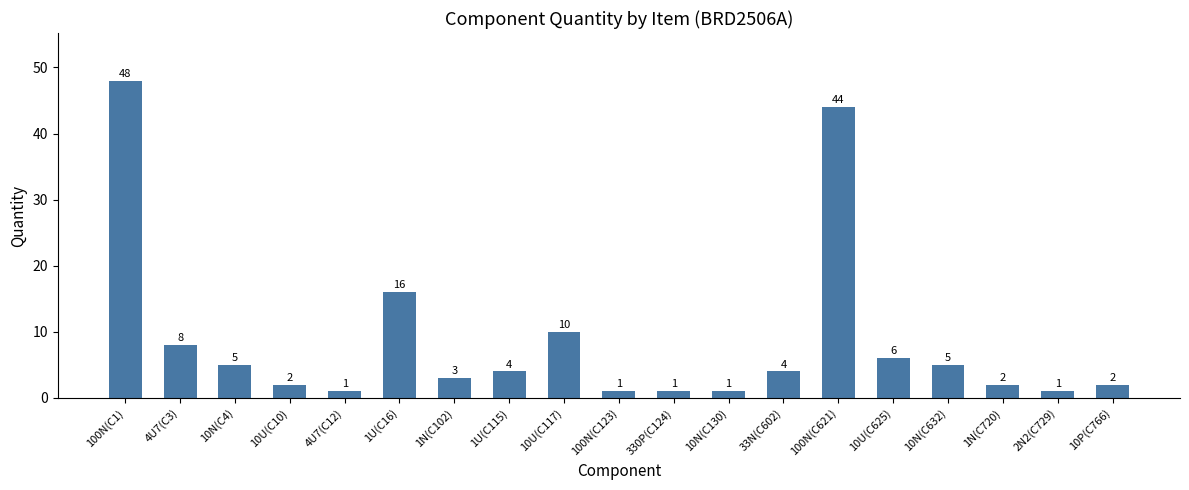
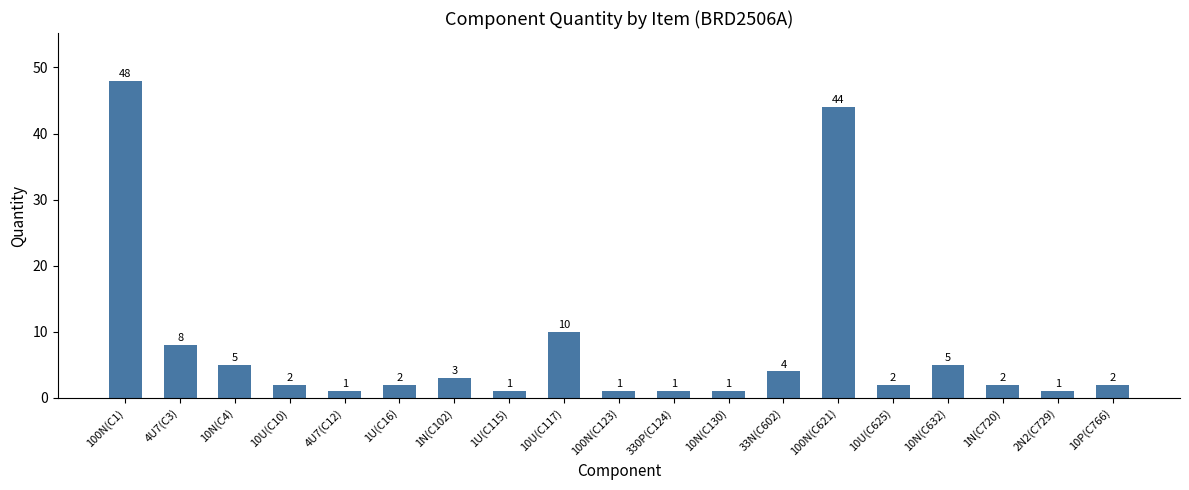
1U(C16): 16 -> 2
1U(C115): 4 -> 1
10U(C625): 6 -> 2
